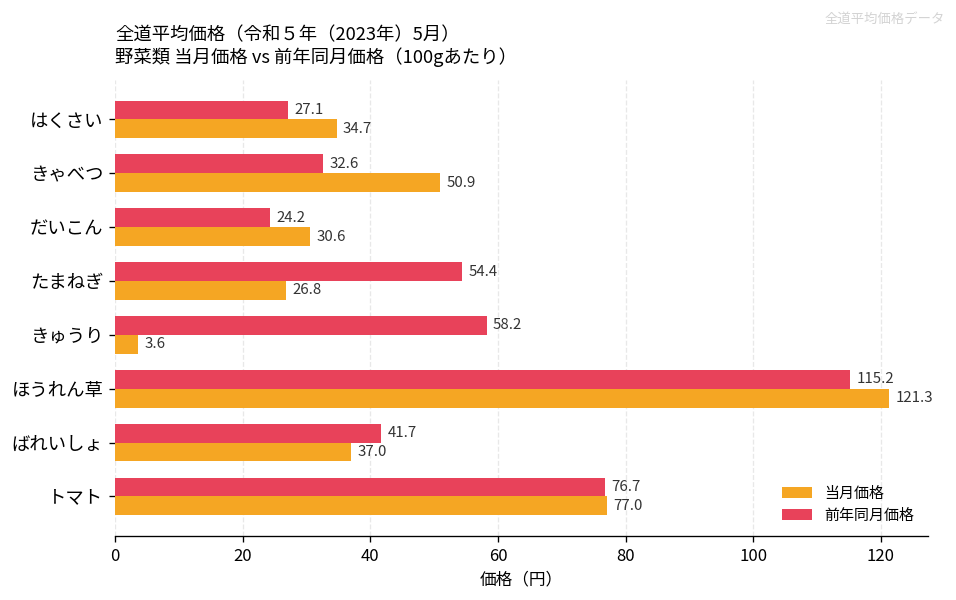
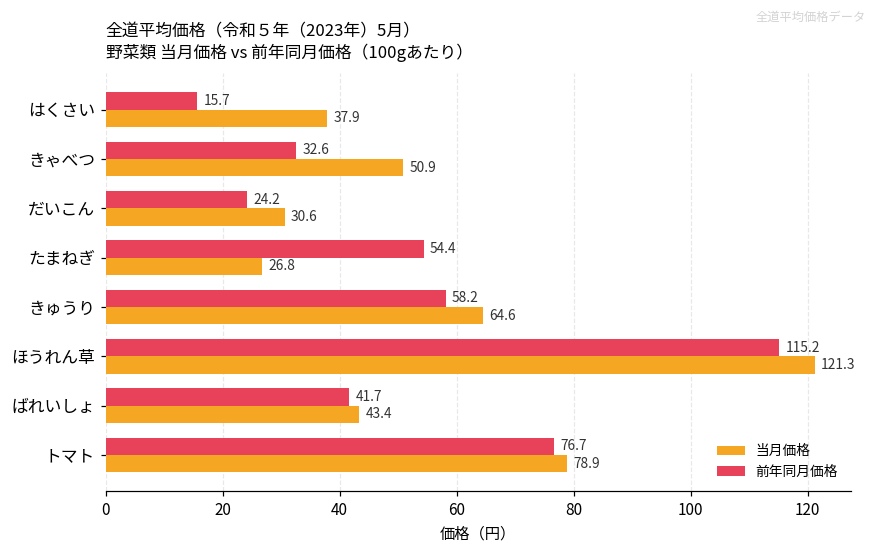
前年同月価格, はくさい: 27.1 -> 15.7
当月価格, はくさい: 34.7 -> 37.9
当月価格, きゅうり: 3.6 -> 64.6
当月価格, ばれいしょ: 37.0 -> 43.4
当月価格, トマト: 77.0 -> 78.9
